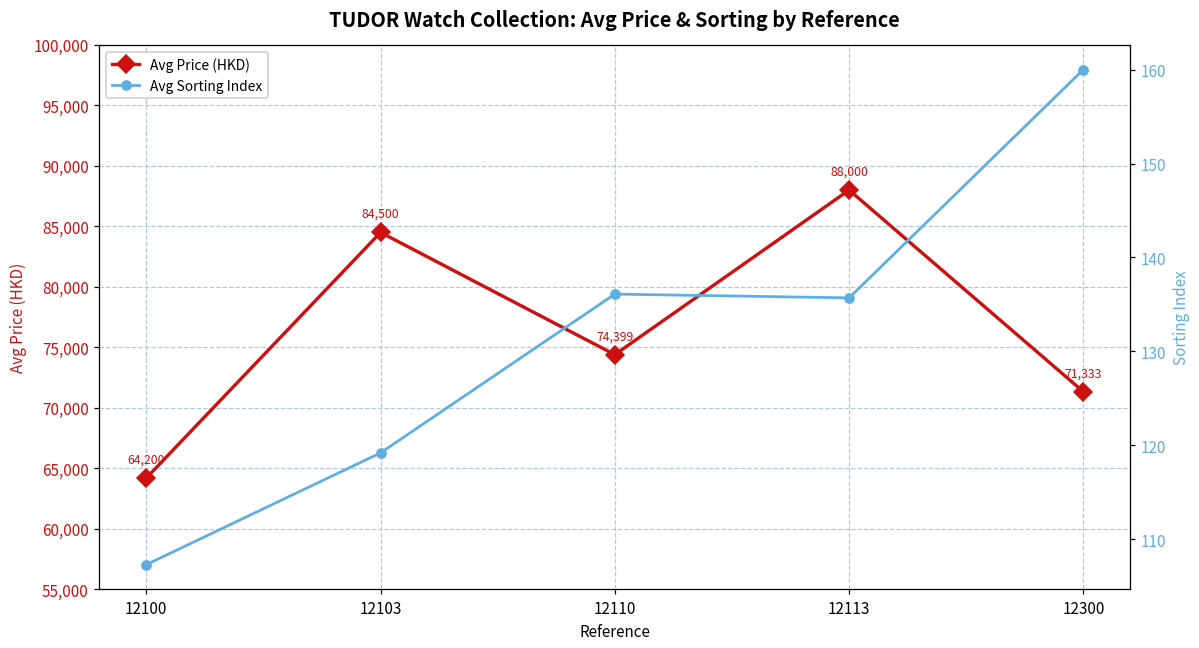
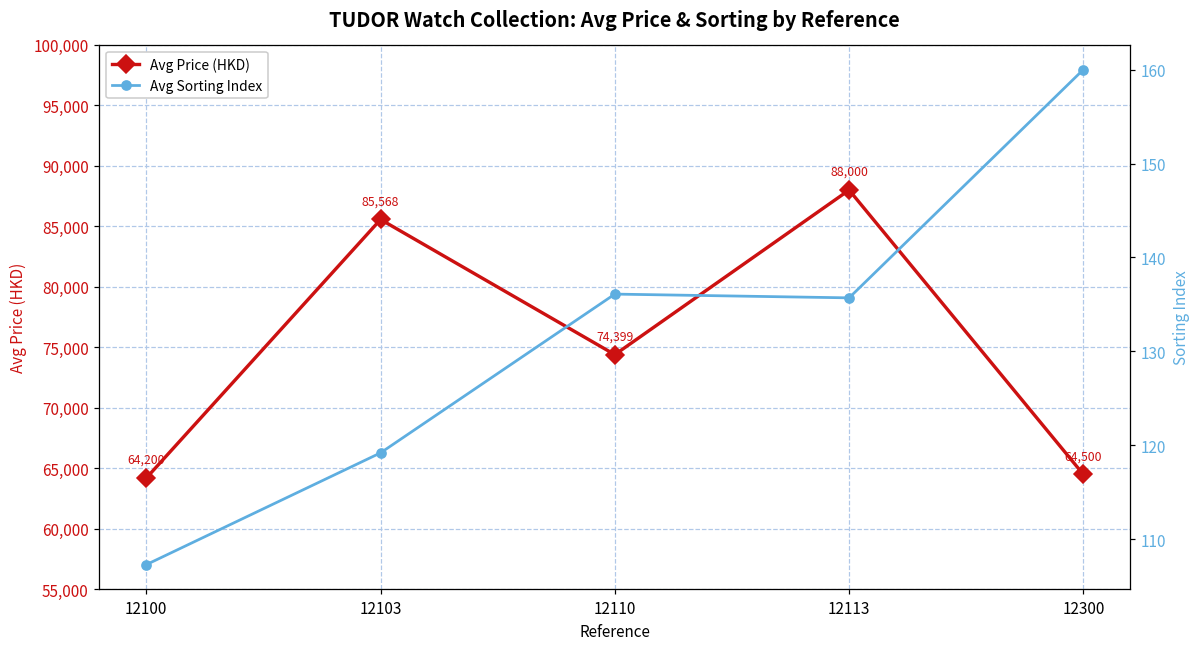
Avg Price (HKD), 12103: 84,500 -> 85,568
Avg Price (HKD), 12300: 71,333 -> 64,500
